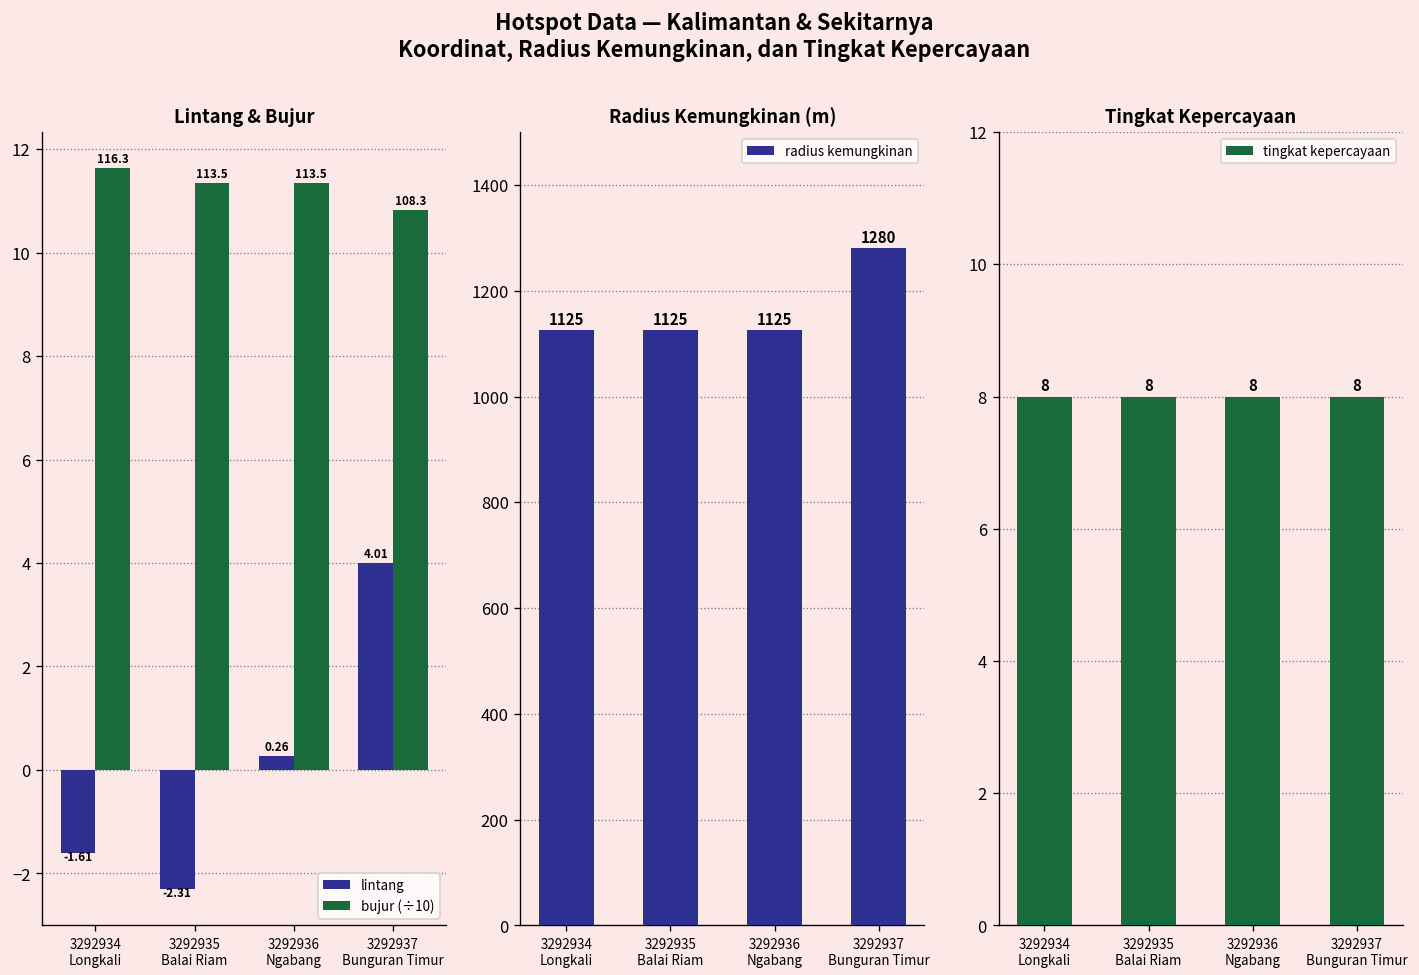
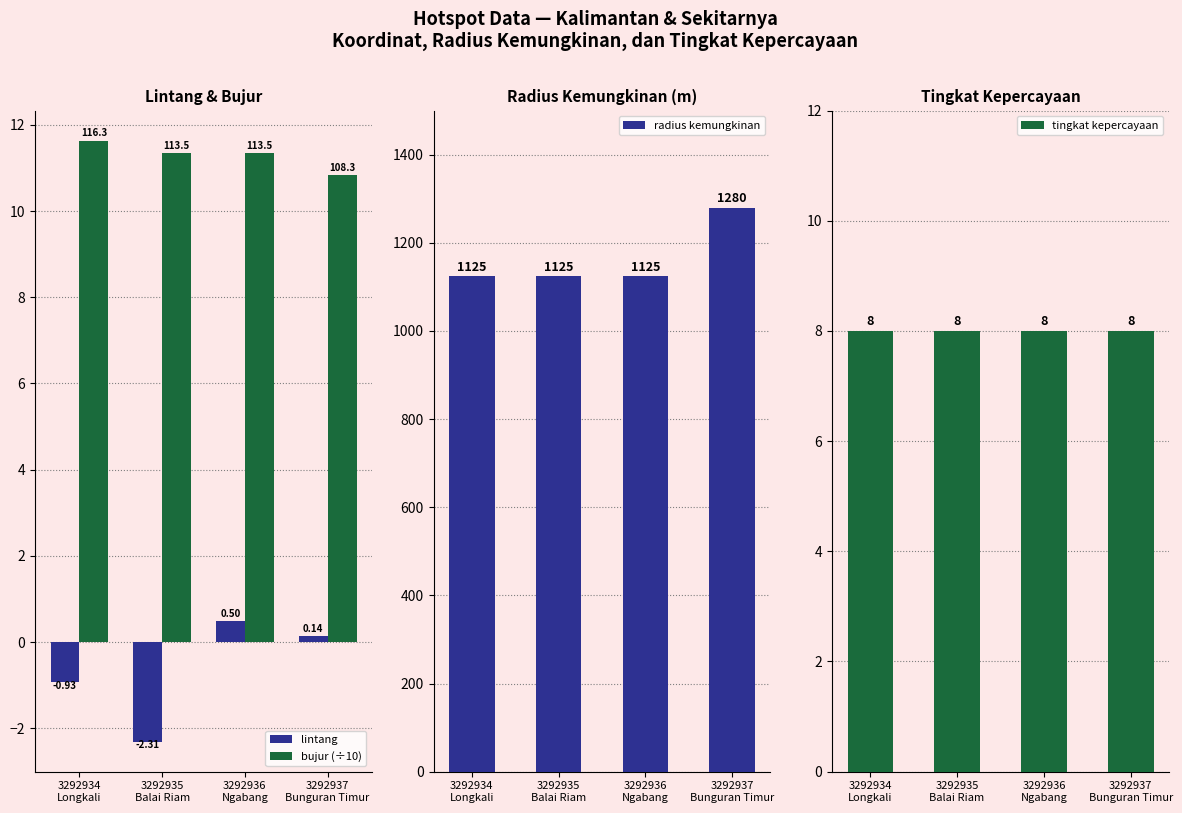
Lintang & Bujur, lintang, 3292934 Longkali: -1.61 -> -0.93
Lintang & Bujur, lintang, 3292936 Ngabang: 0.26 -> 0.50
Lintang & Bujur, lintang, 3292937 Bunguran Timur: 4.01 -> 0.14
